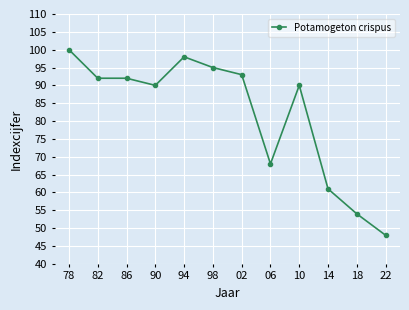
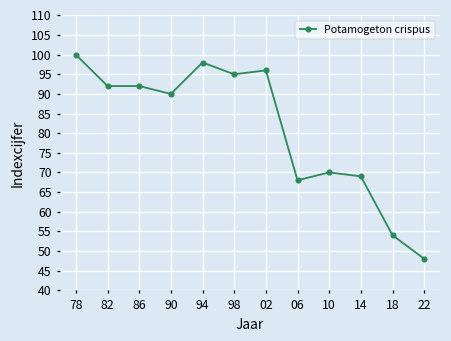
02: 93 -> 96
10: 90 -> 70
14: 61 -> 69
